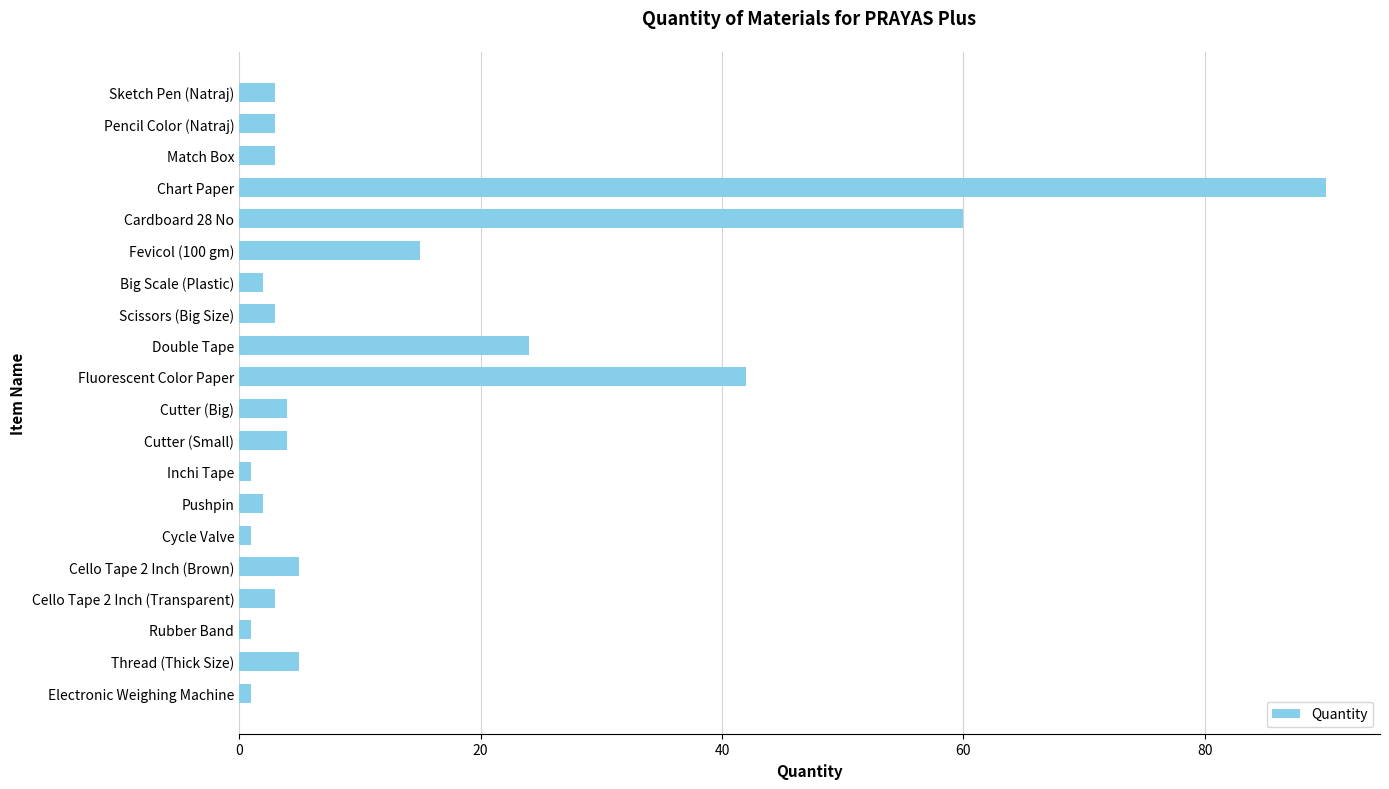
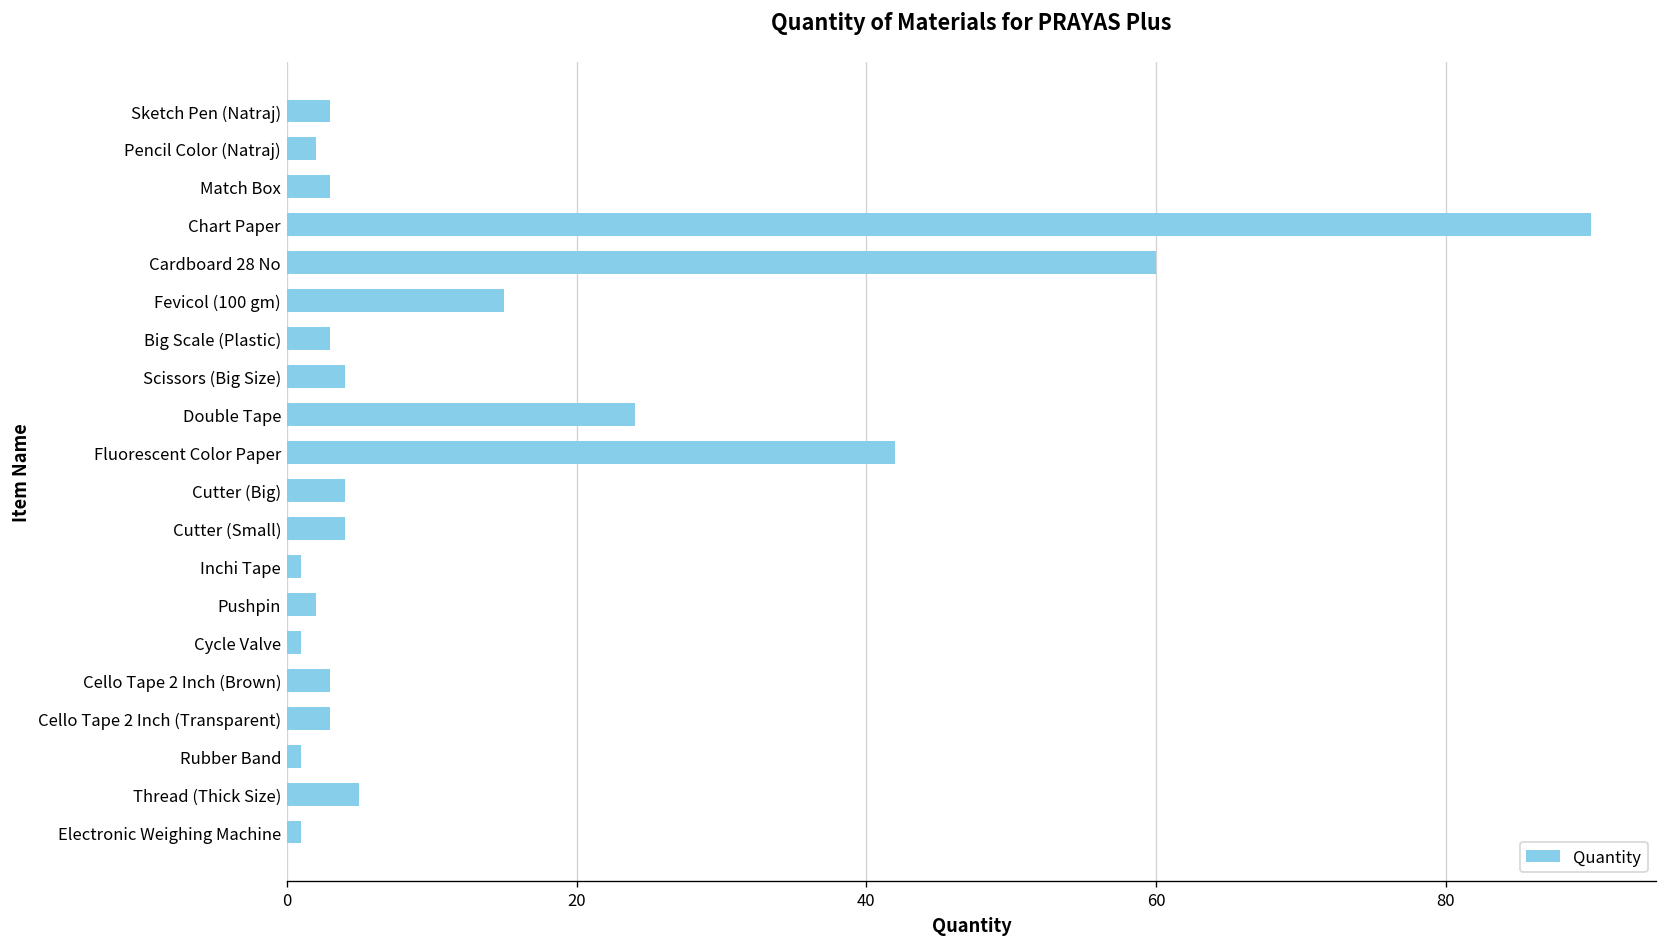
Pencil Color (Natraj): 3 -> 2
Big Scale (Plastic): 2 -> 3
Scissors (Big Size): 3 -> 4
Cello Tape 2 Inch (Brown): 5 -> 3
